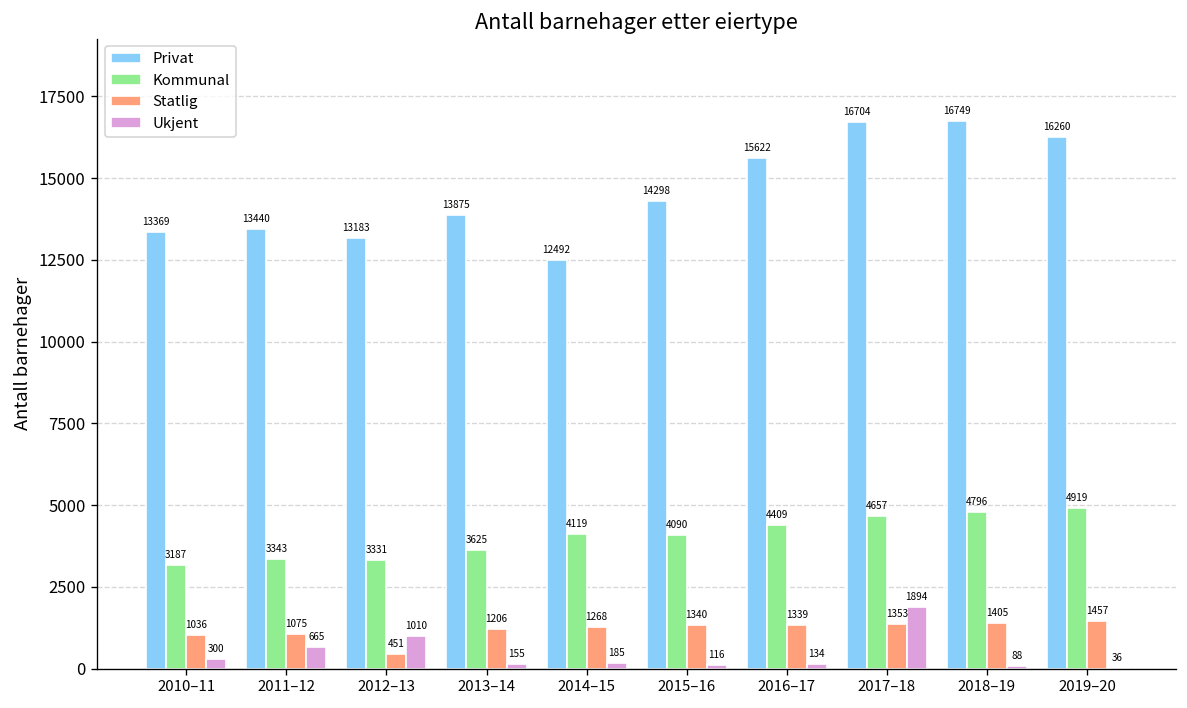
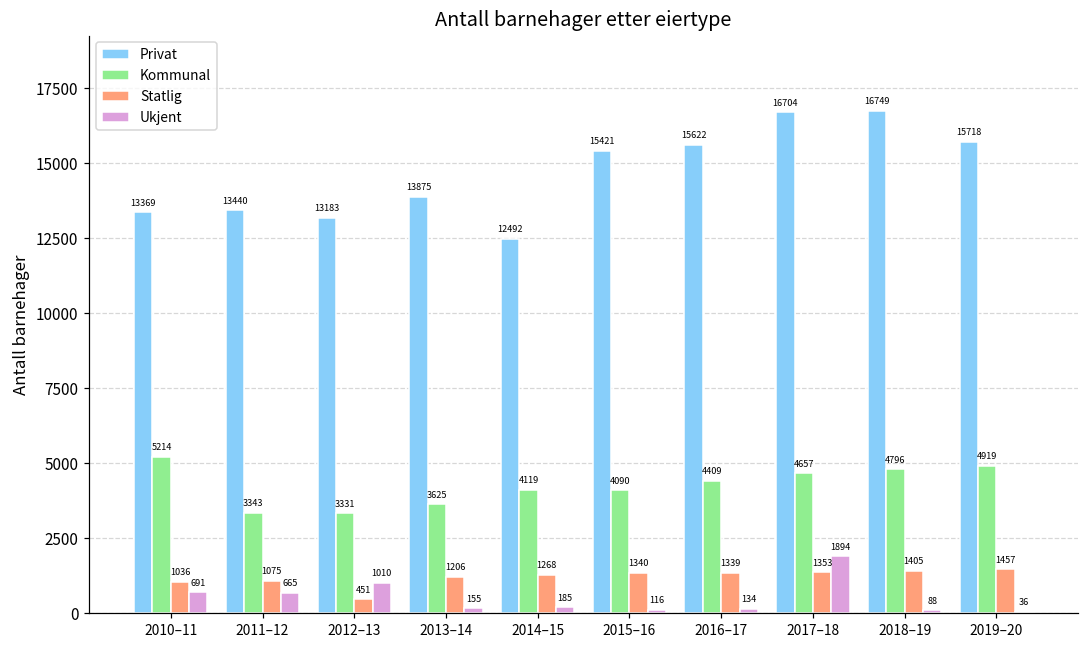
Kommunal, 2010–11: 3187 -> 5214
Ukjent, 2010–11: 300 -> 691
Privat, 2015–16: 14298 -> 15421
Privat, 2019–20: 16260 -> 15718
